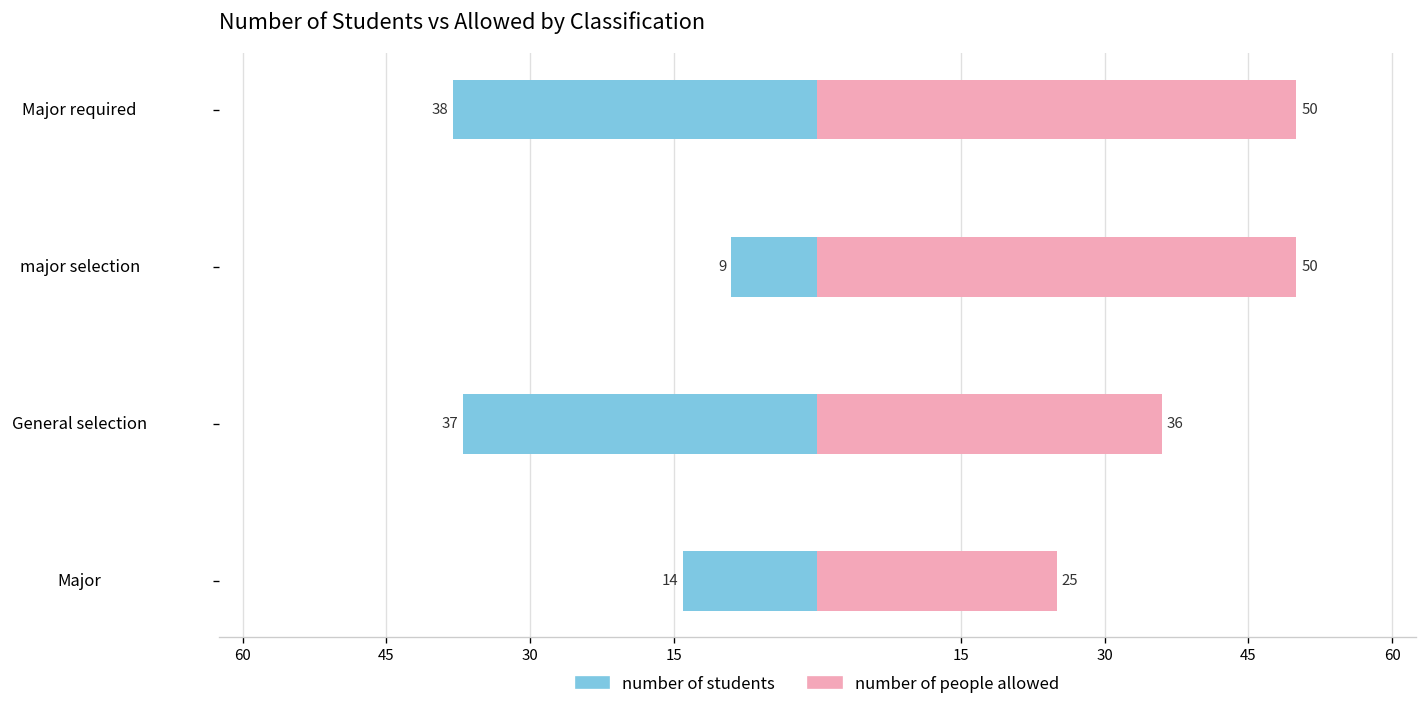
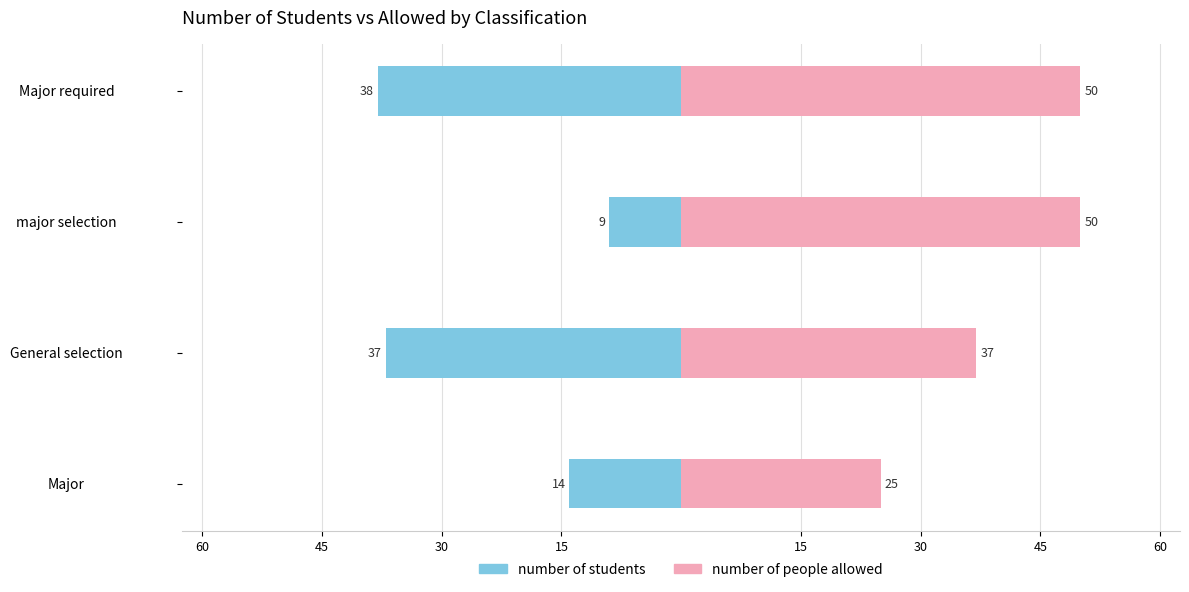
number of people allowed, General selection: 36 -> 37
